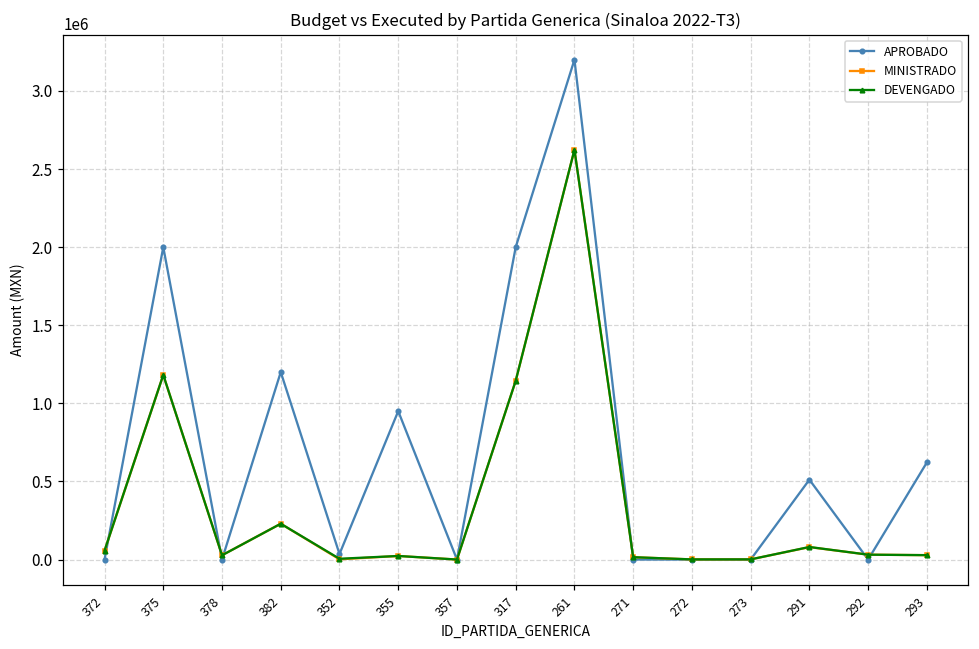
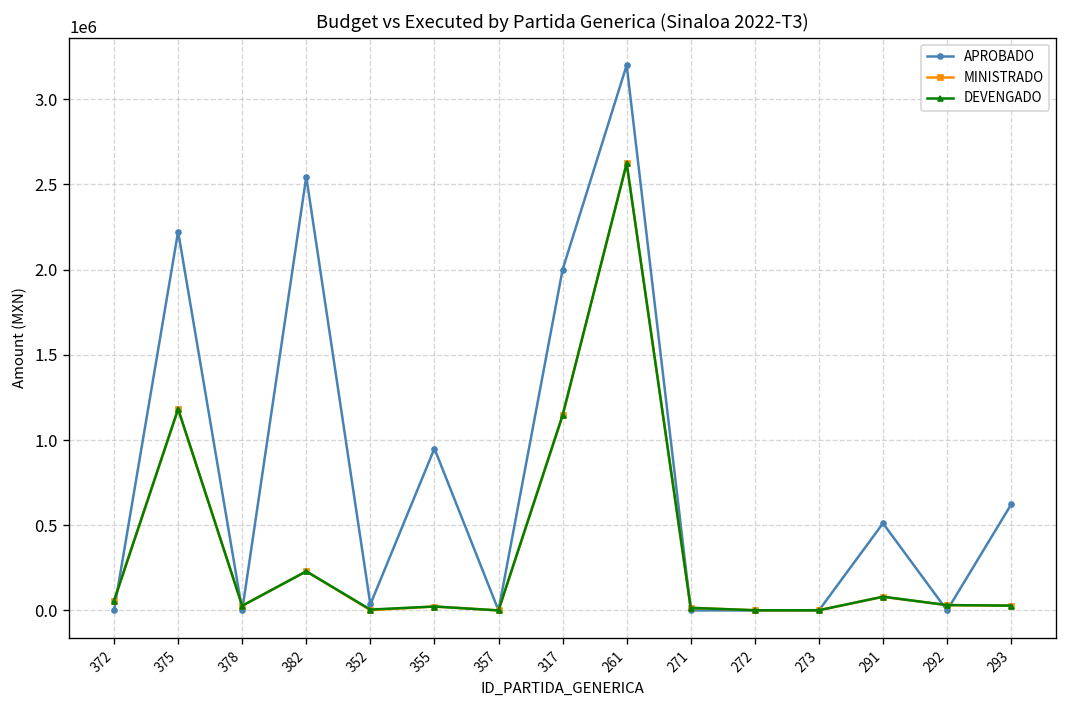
APROBADO, 375: 2000000 -> 2220000
APROBADO, 382: 1200000 -> 2550000
